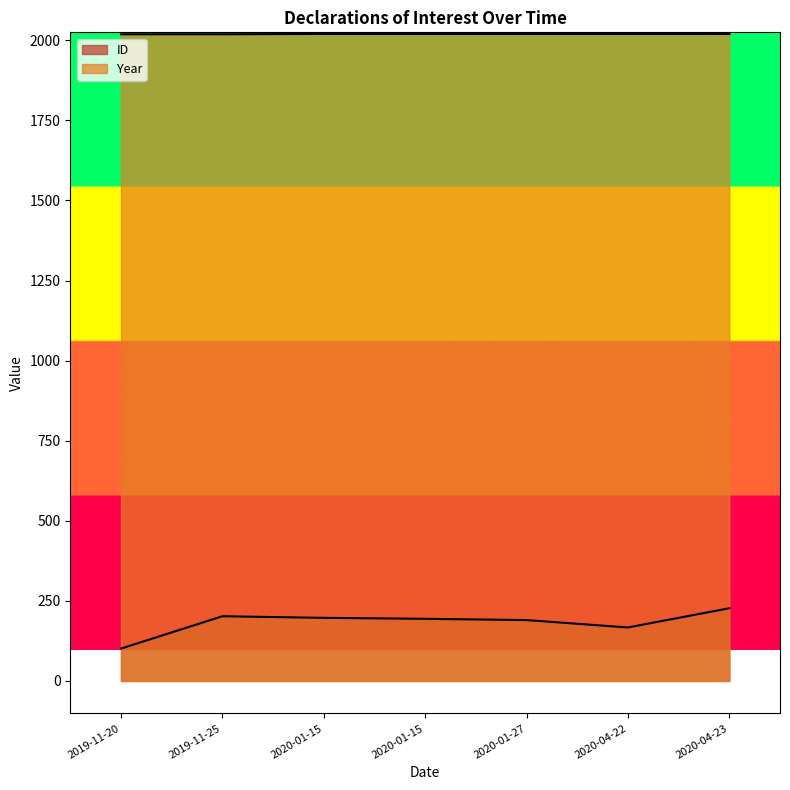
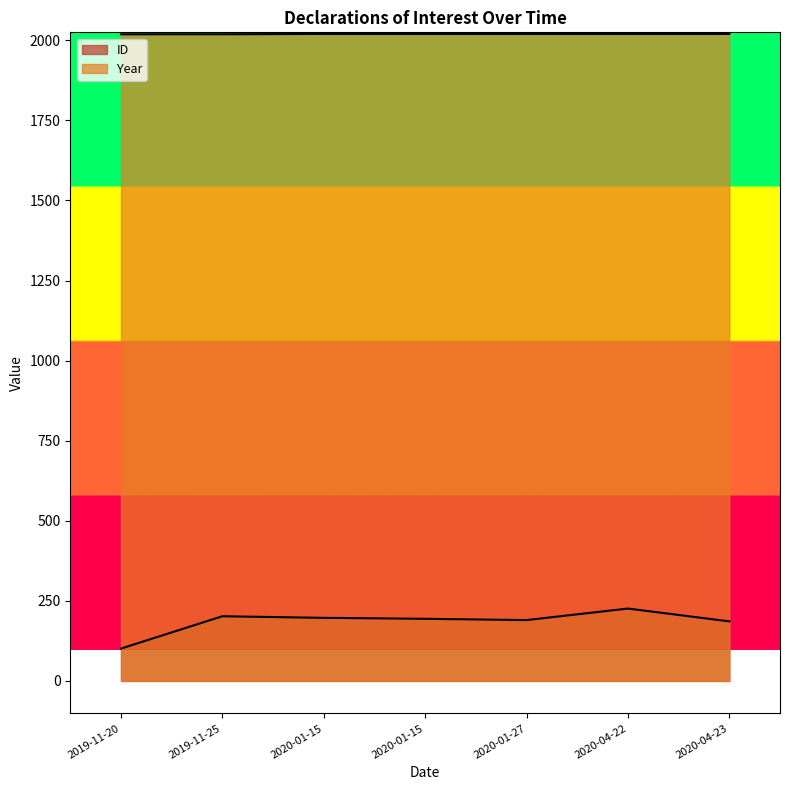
ID, 2020-04-22: 170 -> 230
ID, 2020-04-23: 230 -> 190
